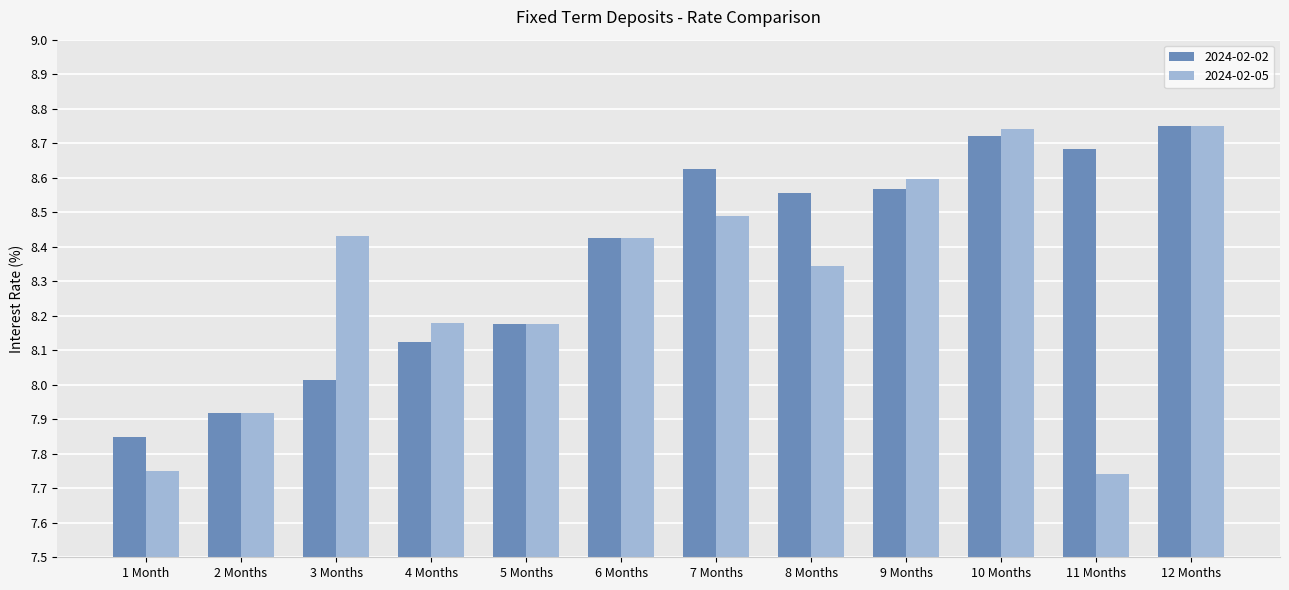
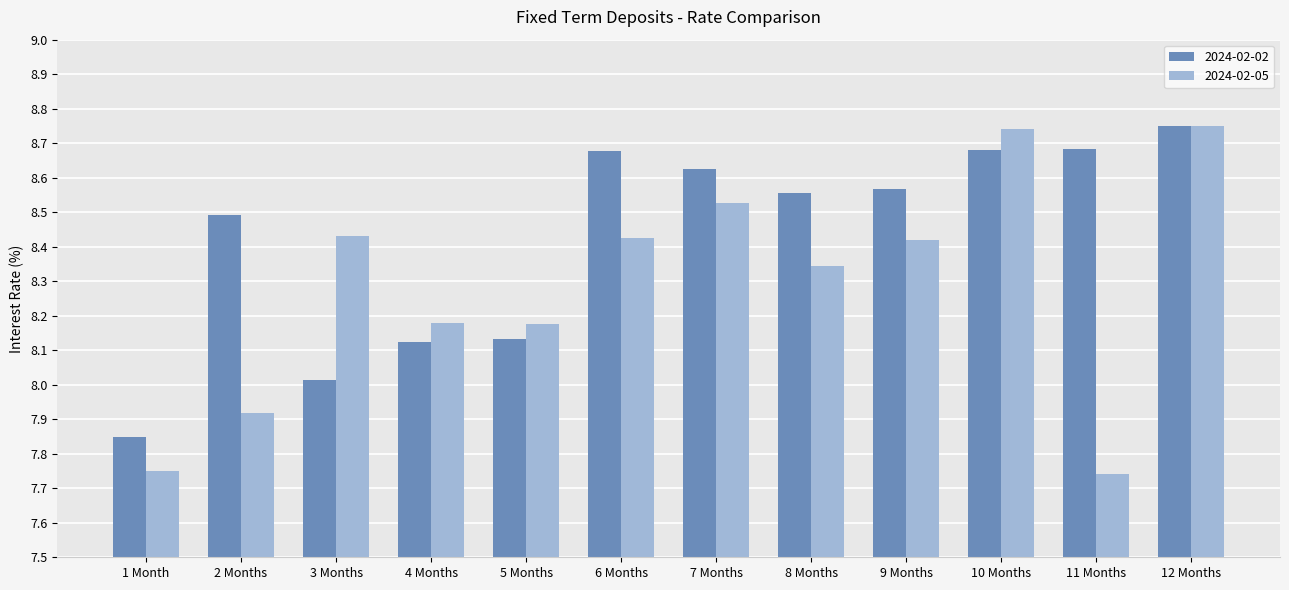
2024-02-02, 2 Months: 7.92 -> 8.49
2024-02-02, 5 Months: 8.18 -> 8.13
2024-02-02, 6 Months: 8.43 -> 8.68
2024-02-05, 7 Months: 8.49 -> 8.53
2024-02-05, 9 Months: 8.60 -> 8.42
2024-02-02, 10 Months: 8.72 -> 8.68
